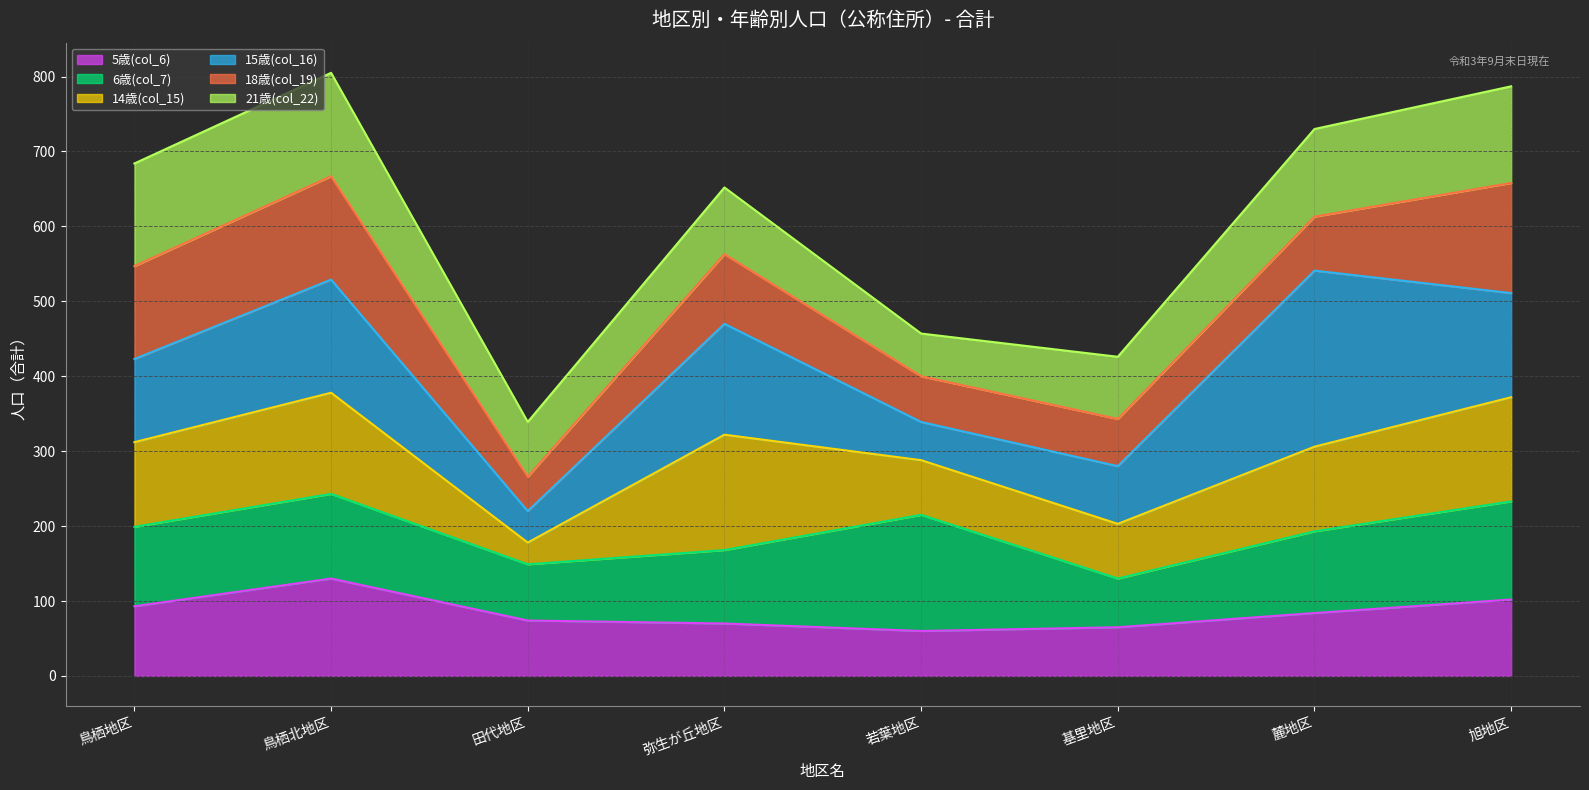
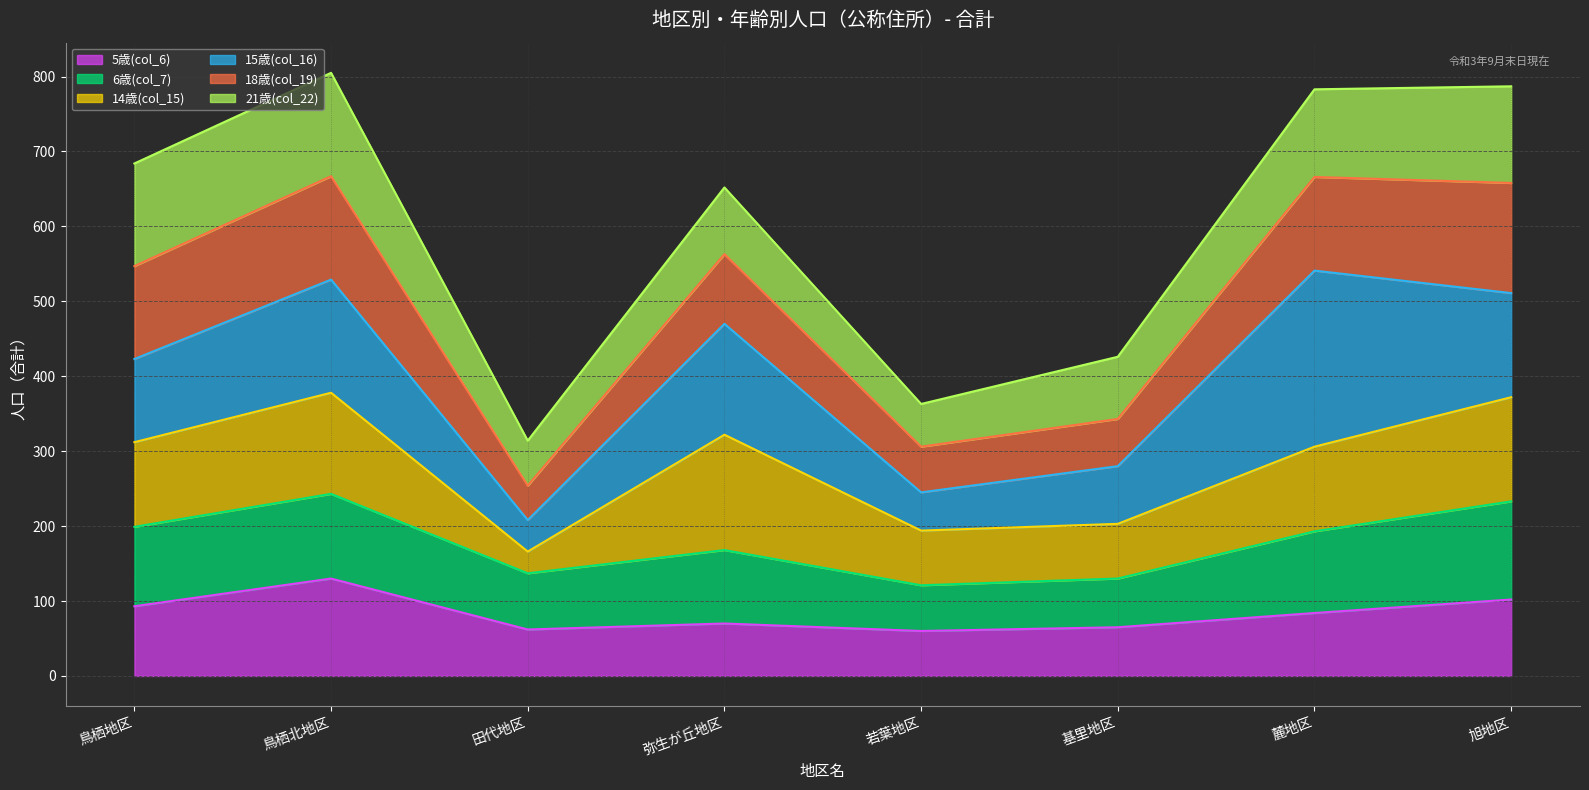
5歳(col_6), 田代地区: 70 -> 60
21歳(col_22), 田代地区: 70 -> 60
6歳(col_7), 若葉地区: 160 -> 60
18歳(col_19), 麓地区: 70 -> 130
